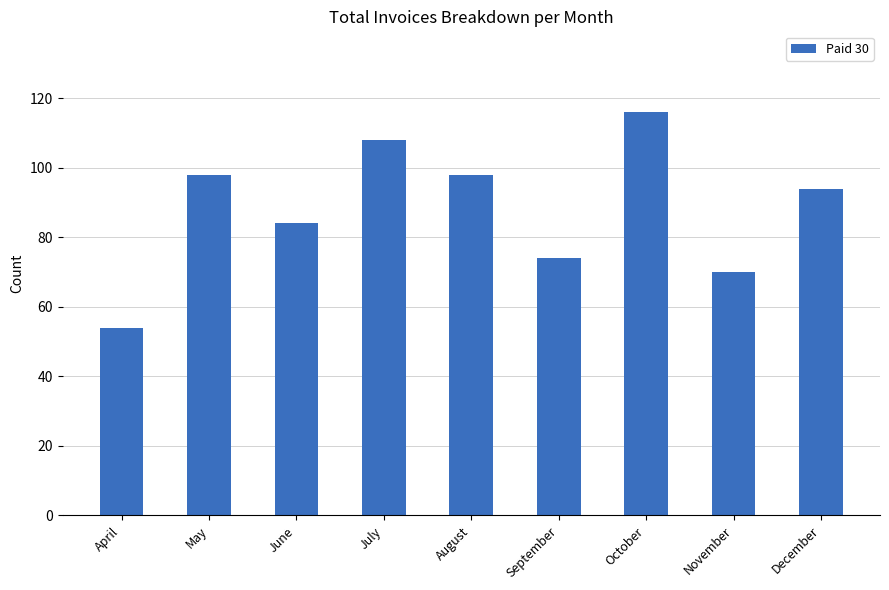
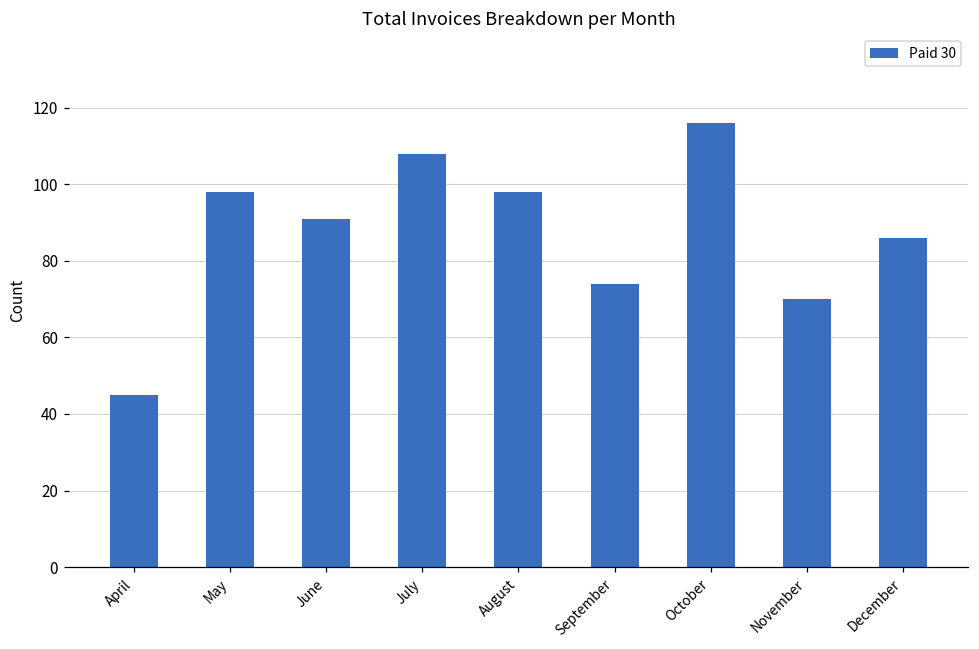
April: 54 -> 45
June: 84 -> 91
December: 94 -> 86
